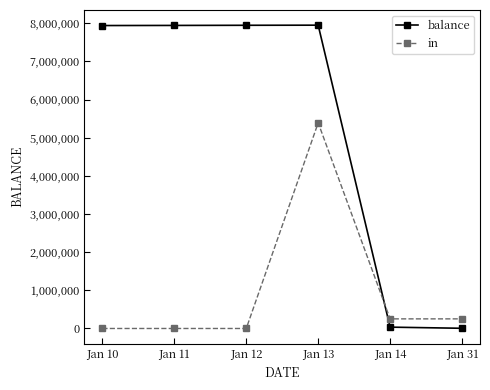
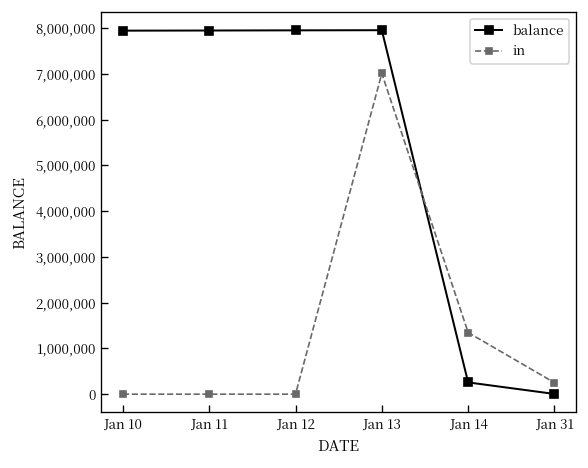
in, Jan 13: 5,400,000 -> 7,000,000
balance, Jan 14: 0 -> 300,000
in, Jan 14: 300,000 -> 1,300,000
